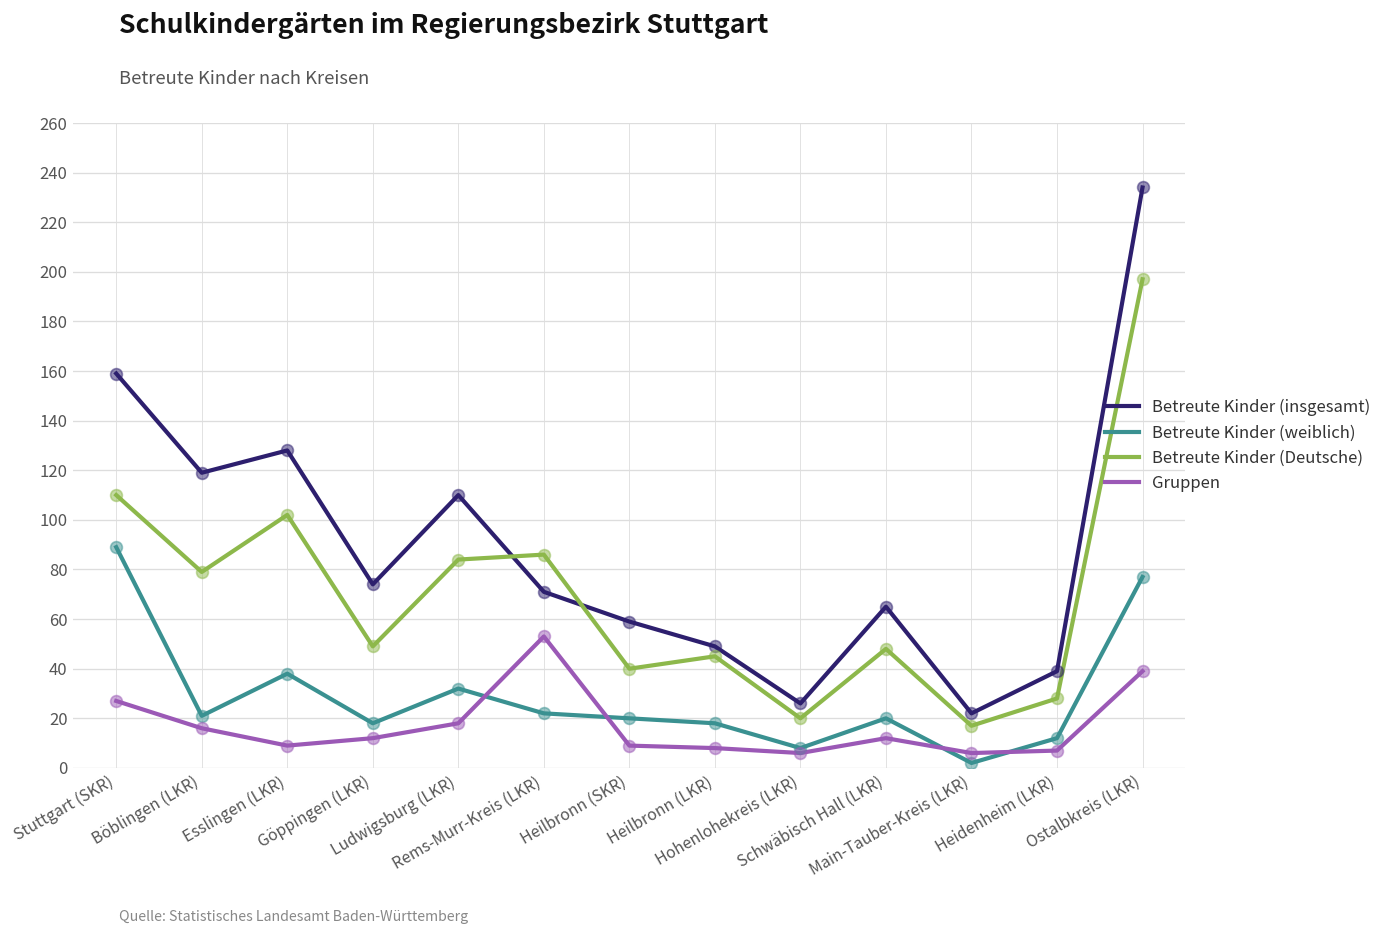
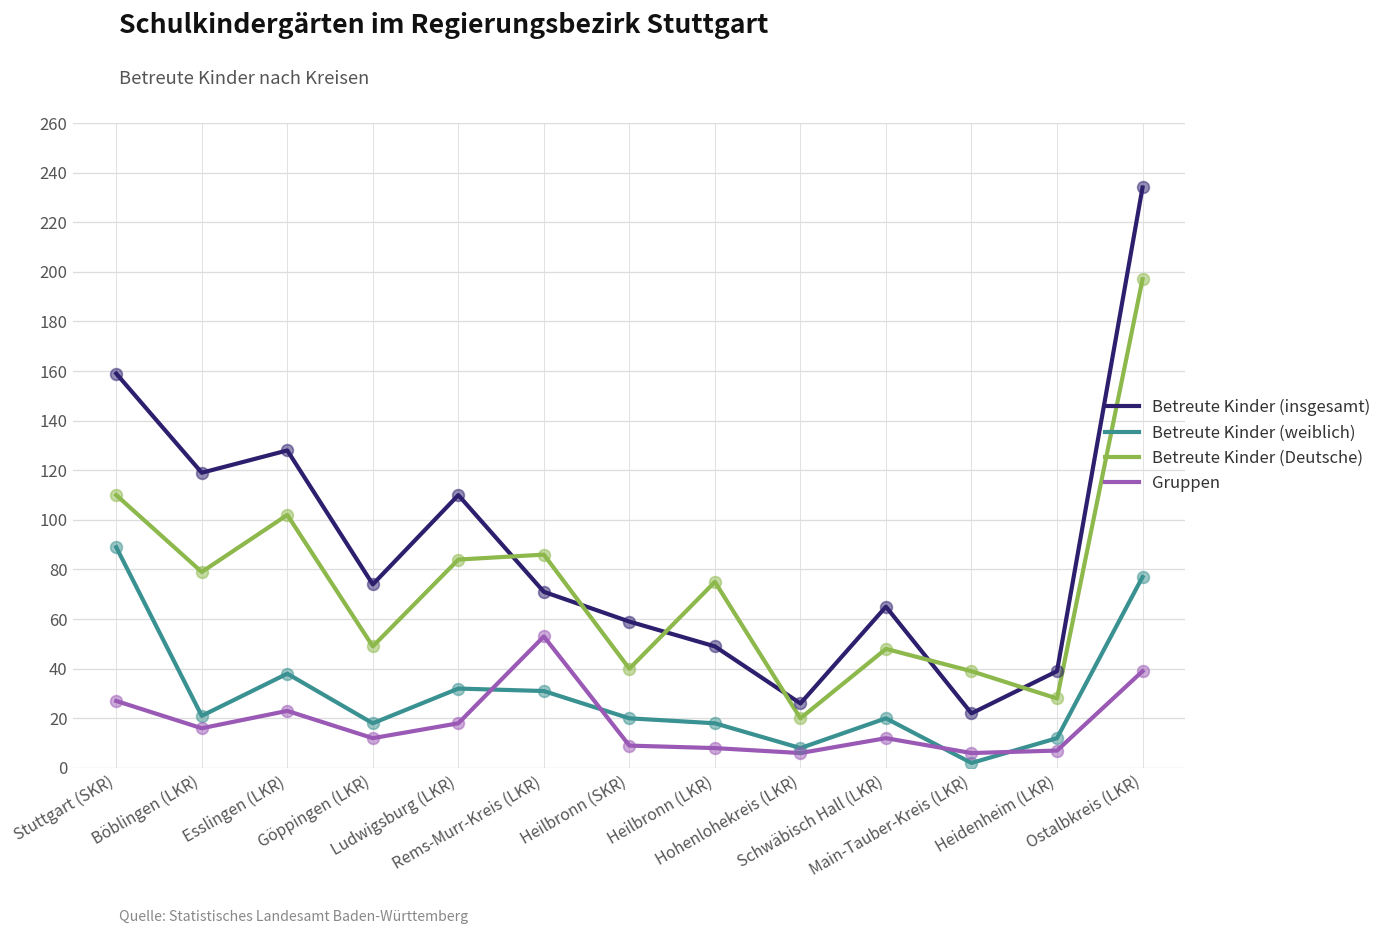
Gruppen, Esslingen (LKR): 9 -> 23
Betreute Kinder (weiblich), Rems-Murr-Kreis (LKR): 22 -> 31
Betreute Kinder (Deutsche), Heilbronn (LKR): 45 -> 75
Betreute Kinder (Deutsche), Main-Tauber-Kreis (LKR): 17 -> 39
